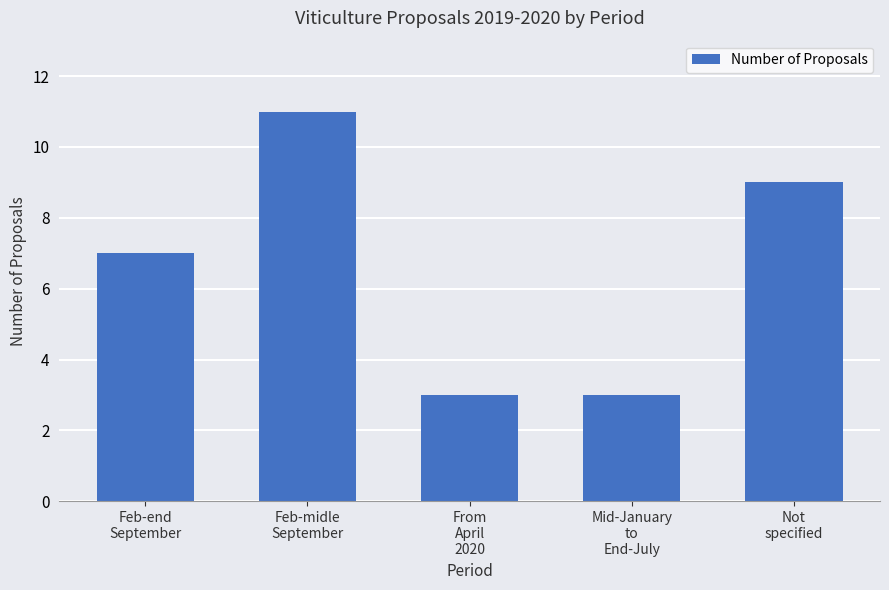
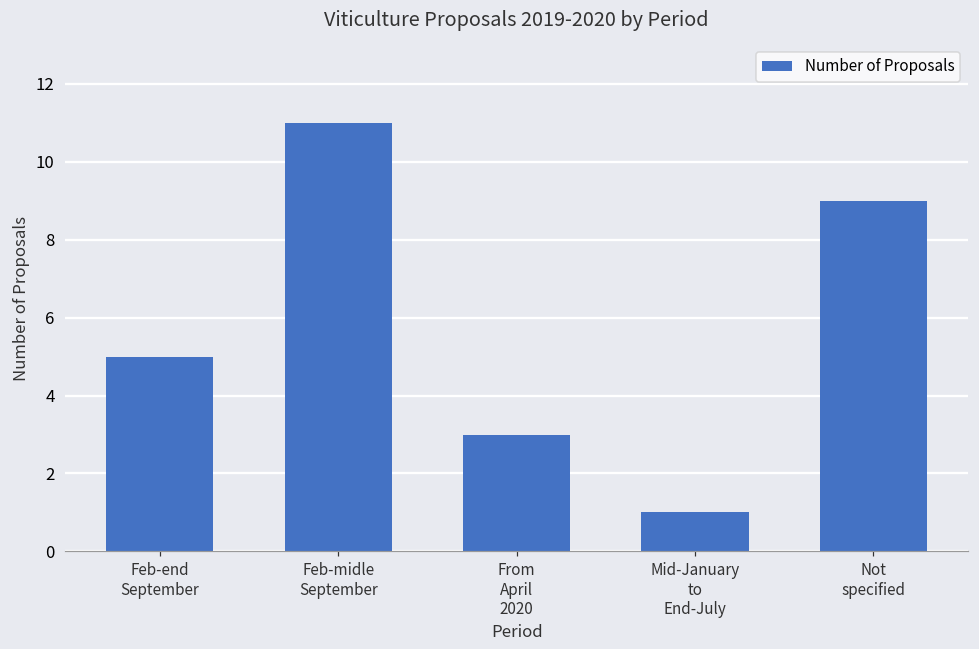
Feb-end September: 7 -> 5
Mid-January to End-July: 3 -> 1
